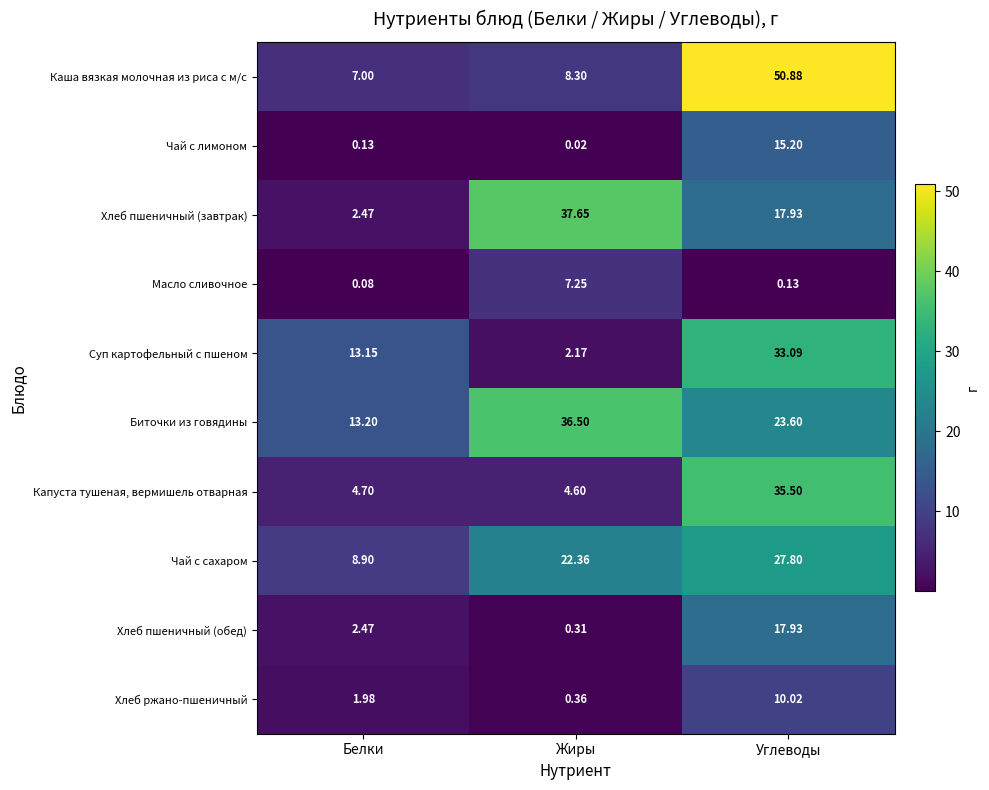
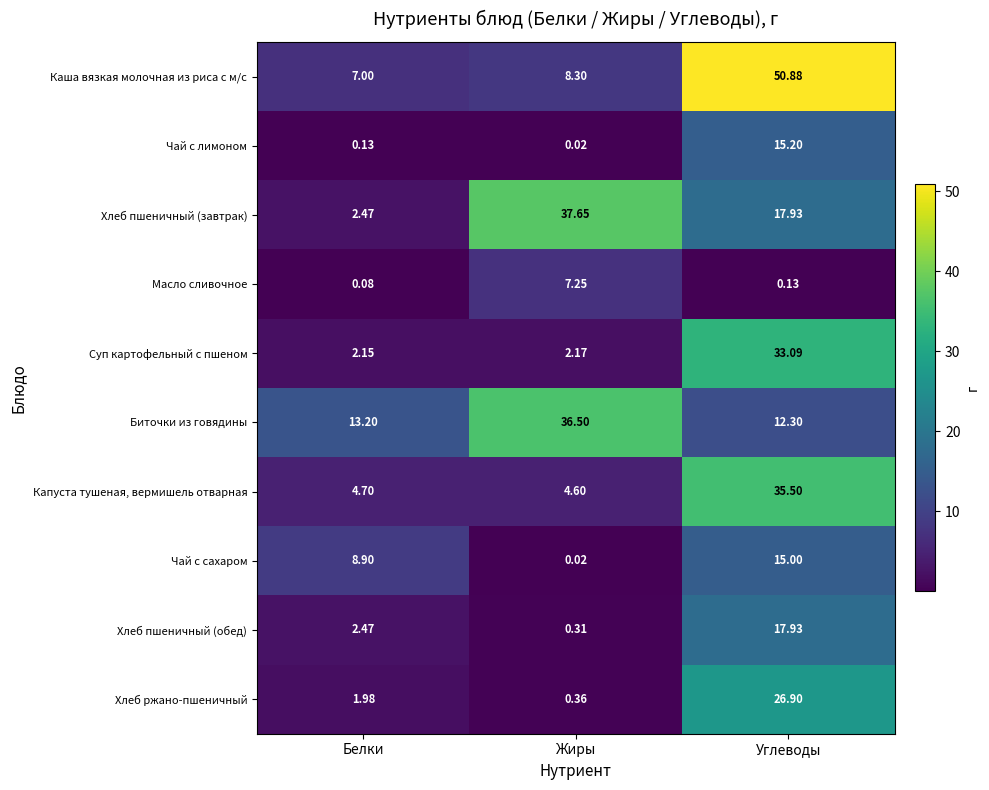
Суп картофельный с пшеном, Белки: 13.15 -> 2.15
Биточки из говядины, Углеводы: 23.60 -> 12.30
Чай с сахаром, Жиры: 22.36 -> 0.02
Чай с сахаром, Углеводы: 27.80 -> 15.00
Хлеб ржано-пшеничный, Углеводы: 10.02 -> 26.90
